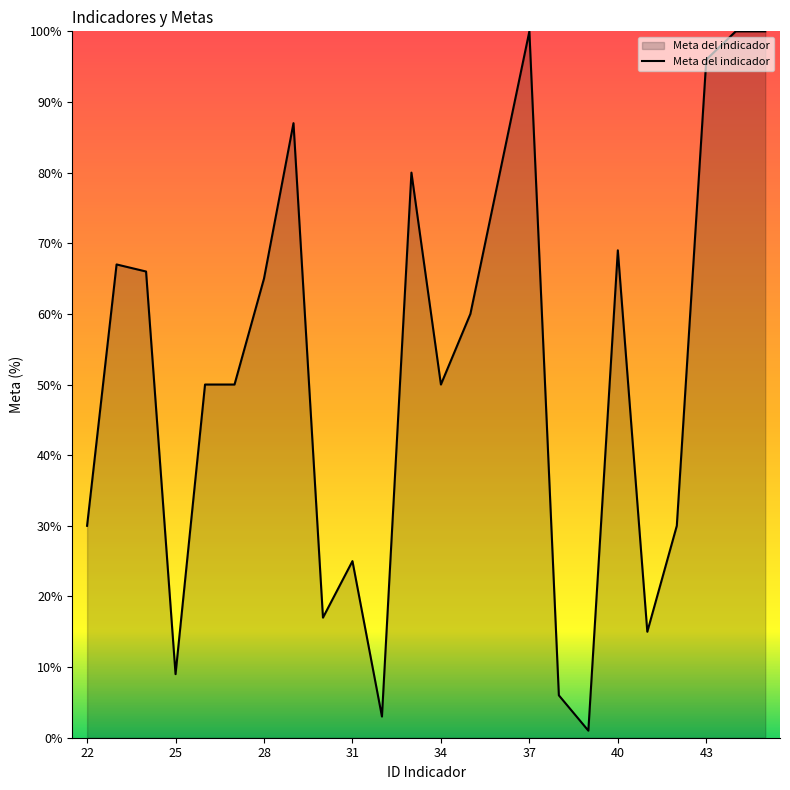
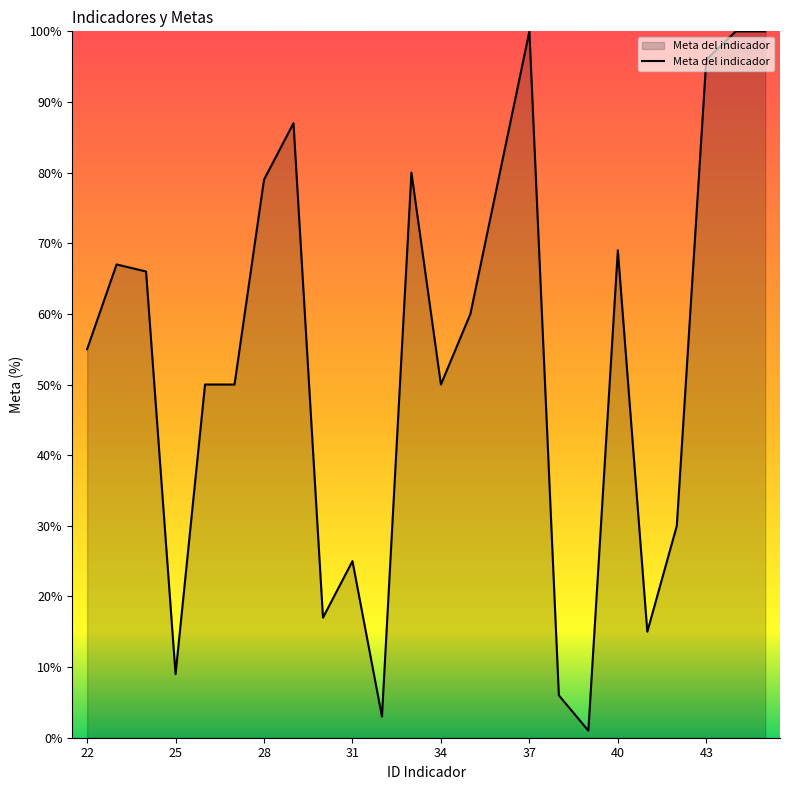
22: 30% -> 55%
28: 65% -> 79%
